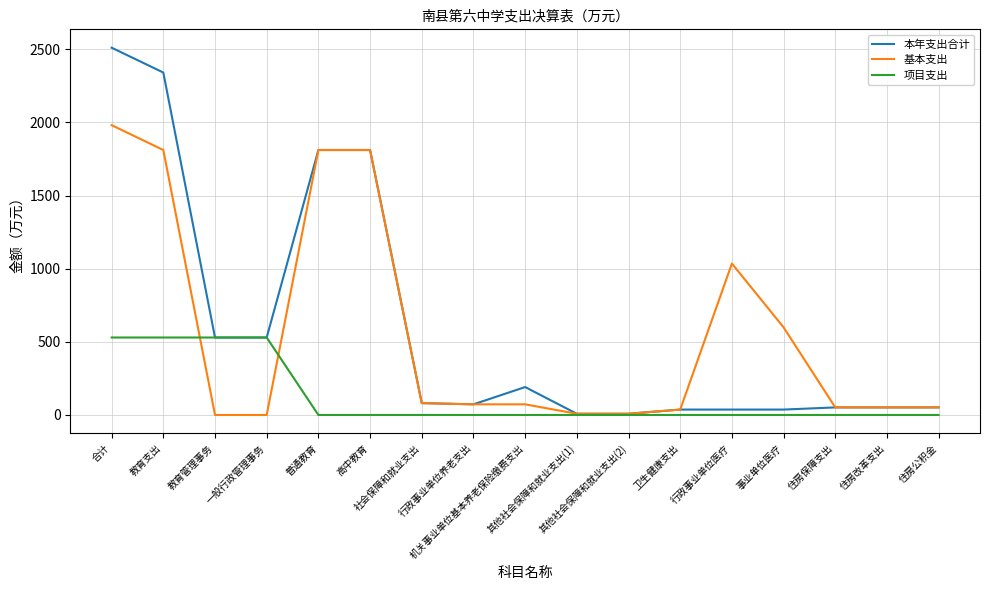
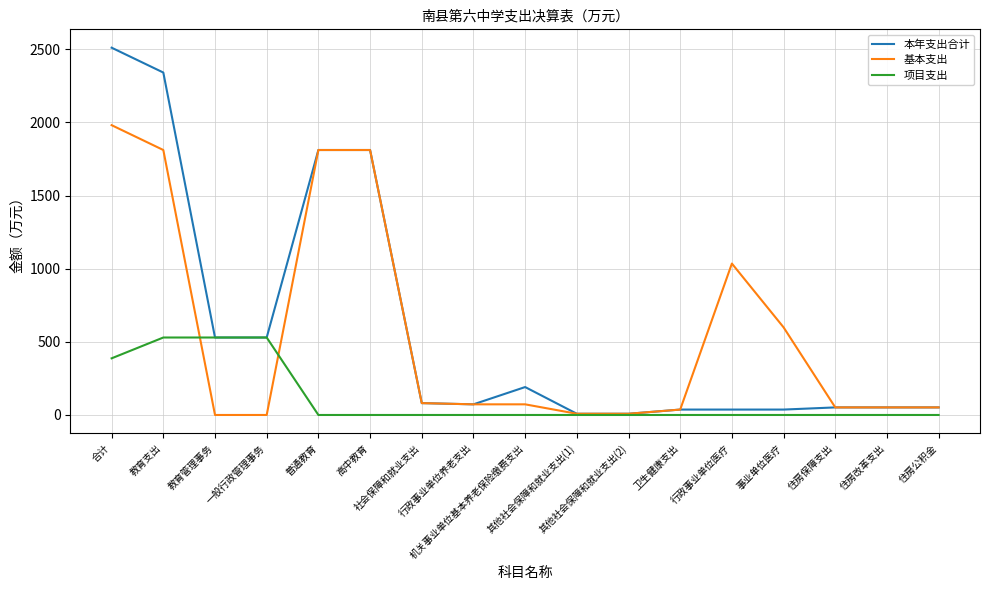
项目支出, 合计: 530 -> 390
